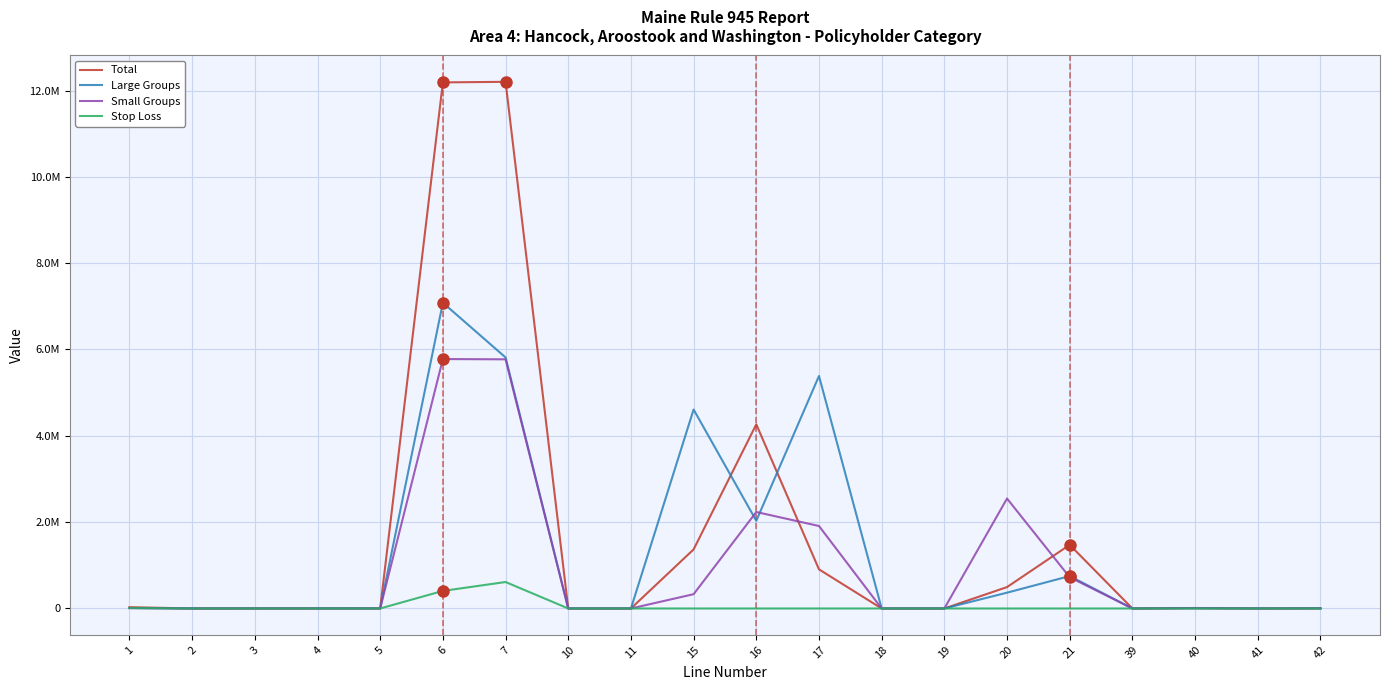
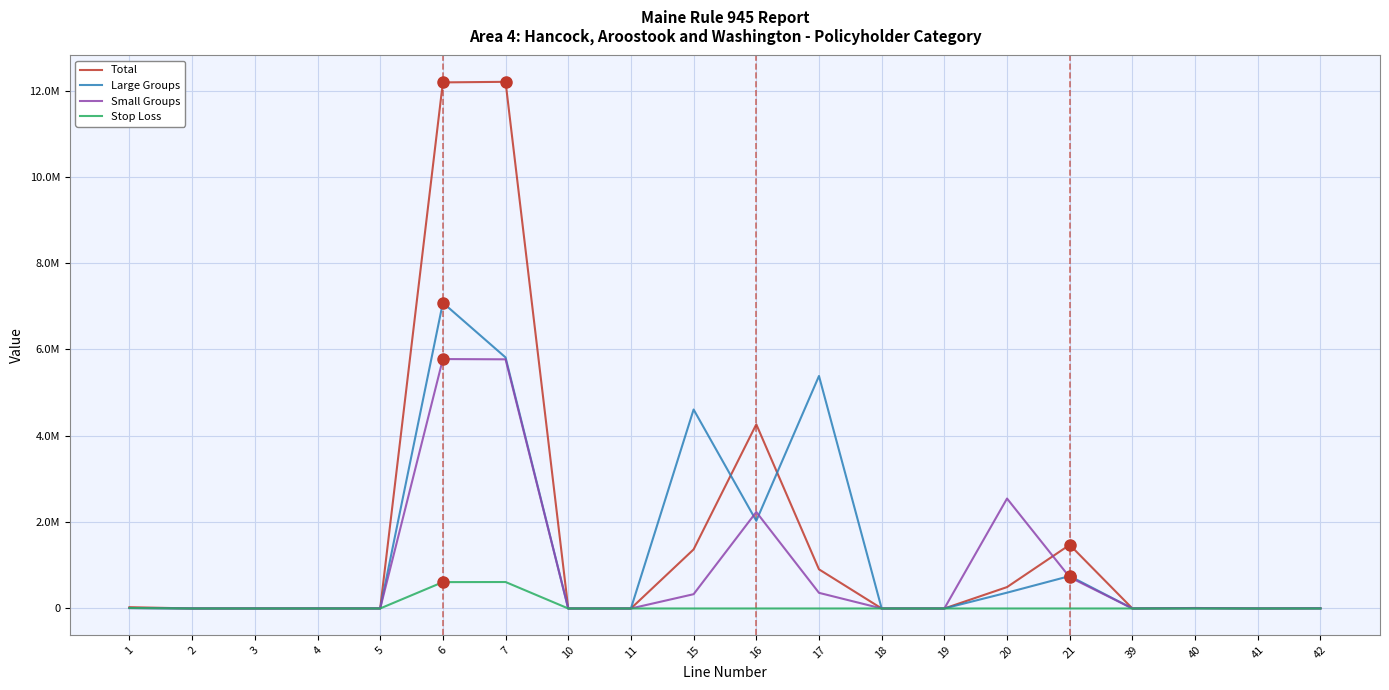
Stop Loss, 6: 400000 -> 600000
Small Groups, 17: 1900000 -> 400000
